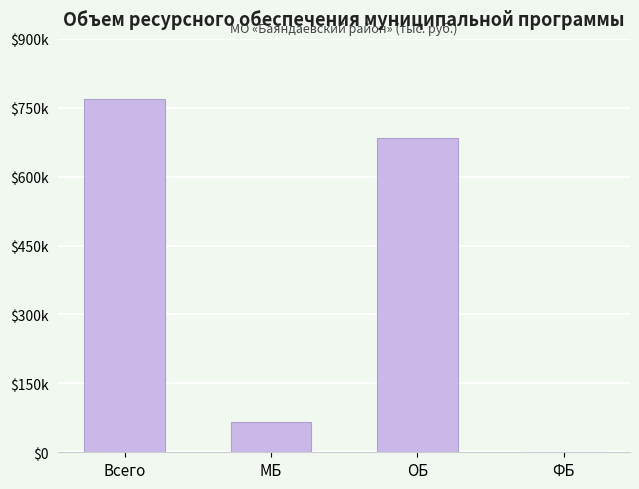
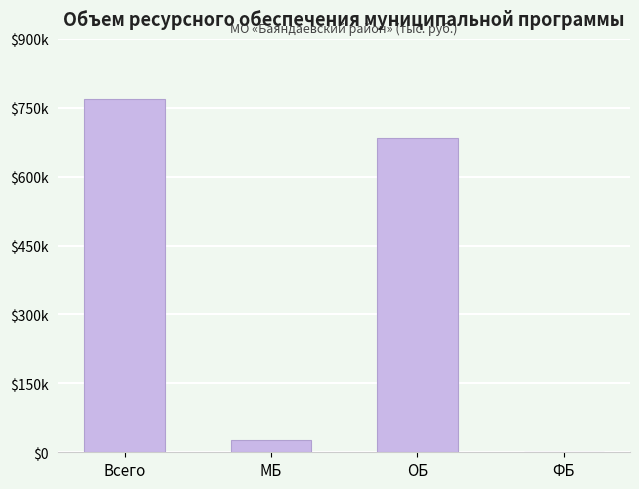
МБ: $70000 -> $30000
